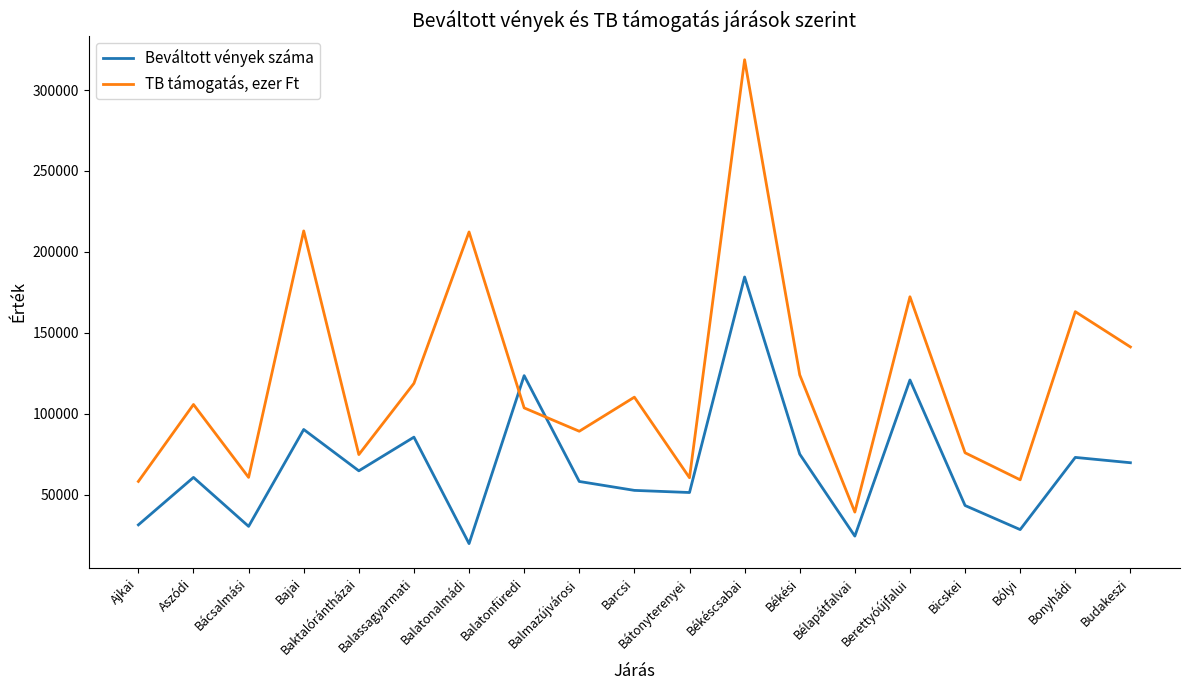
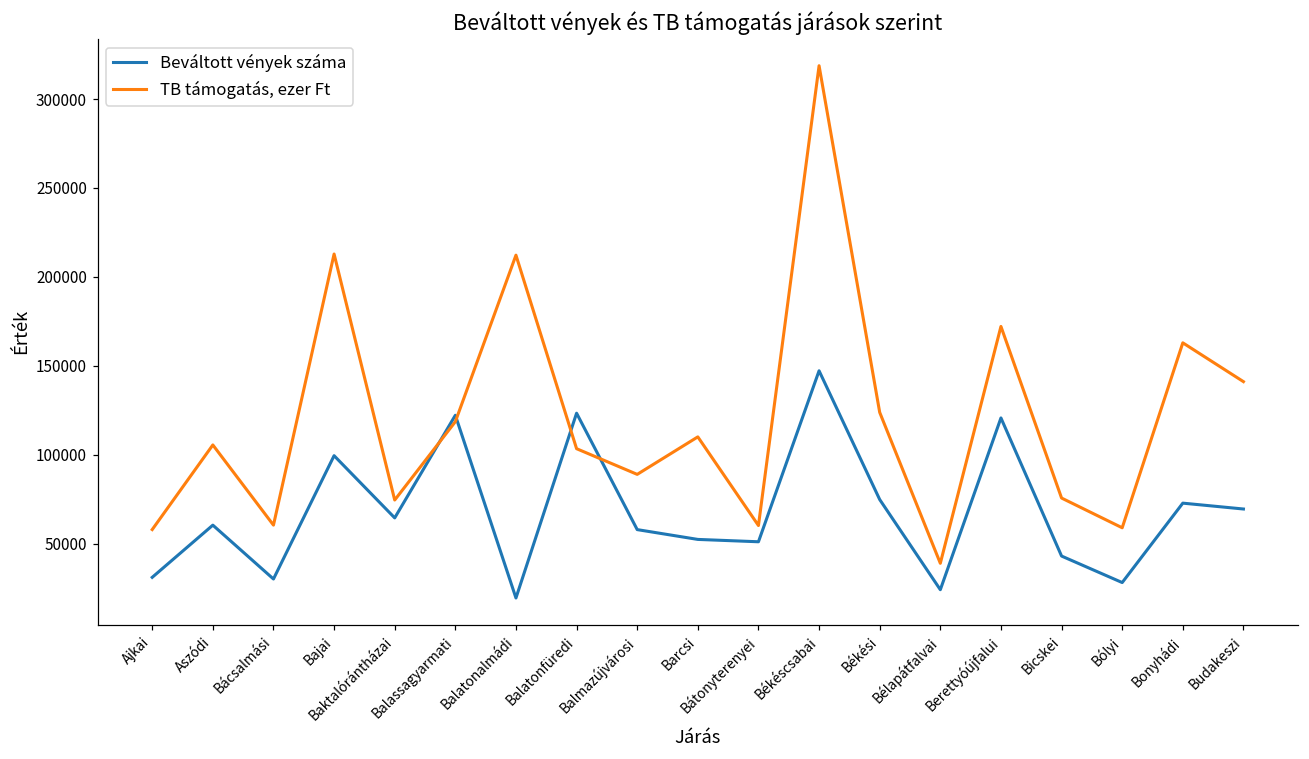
Beváltott vények száma, Bajai: 90000 -> 100000
Beváltott vények száma, Balassagyarmati: 85000 -> 122000
Beváltott vények száma, Békéscsabai: 184000 -> 147000
